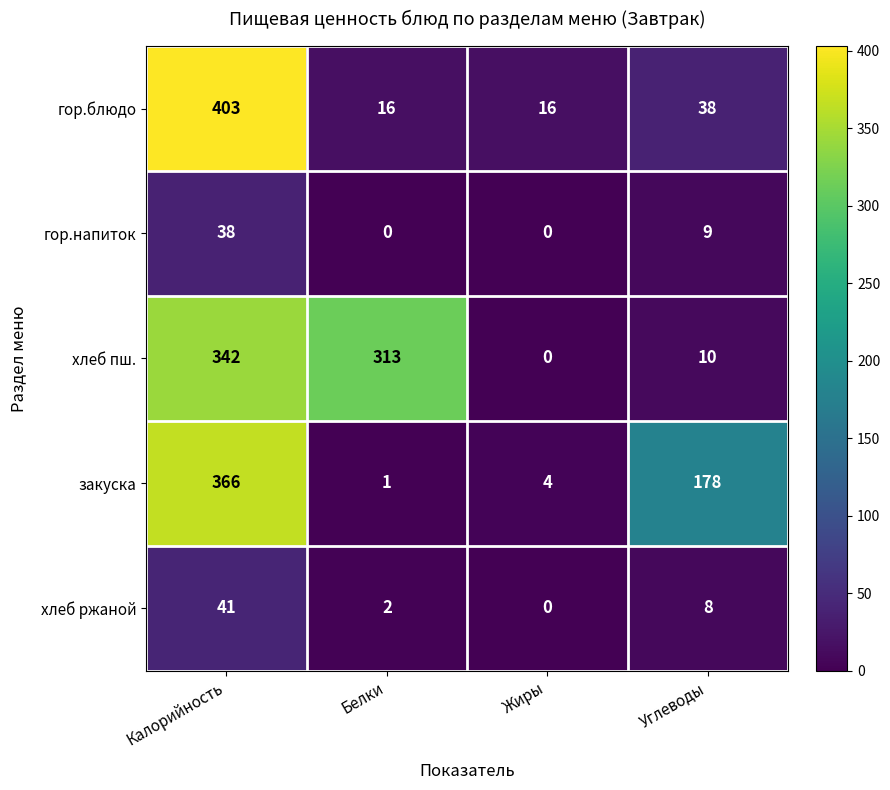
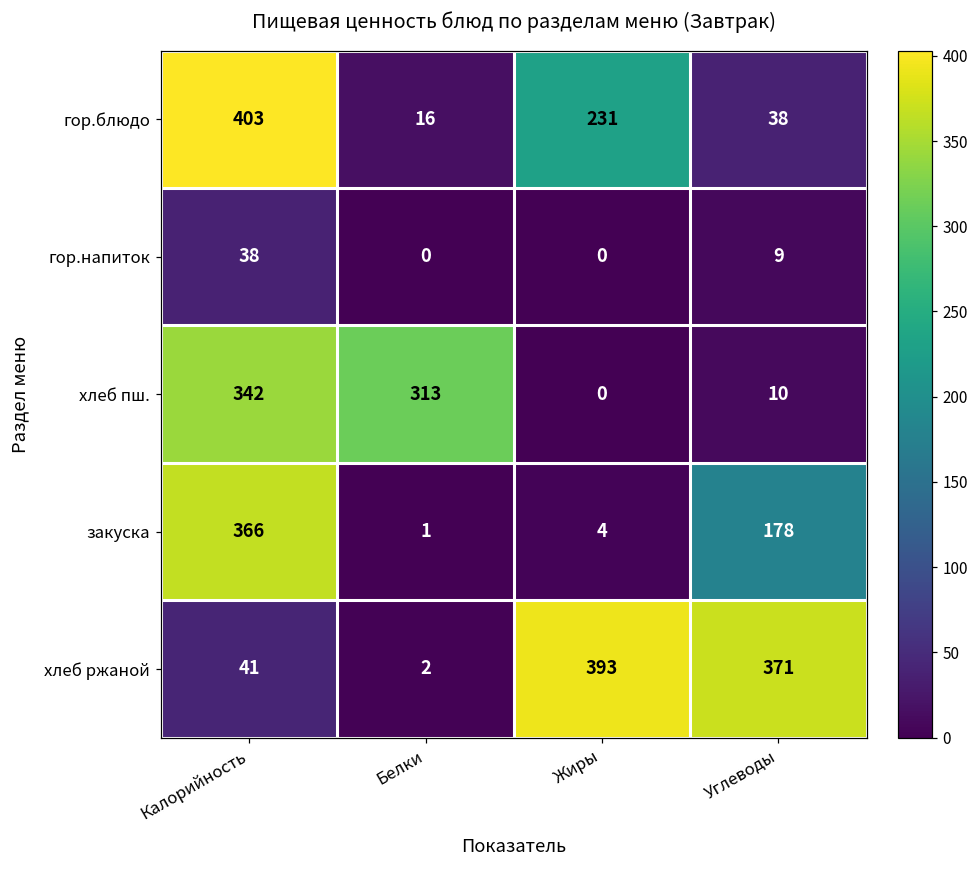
гор.блюдо, Жиры: 16 -> 231
хлеб ржаной, Жиры: 0 -> 393
хлеб ржаной, Углеводы: 8 -> 371
